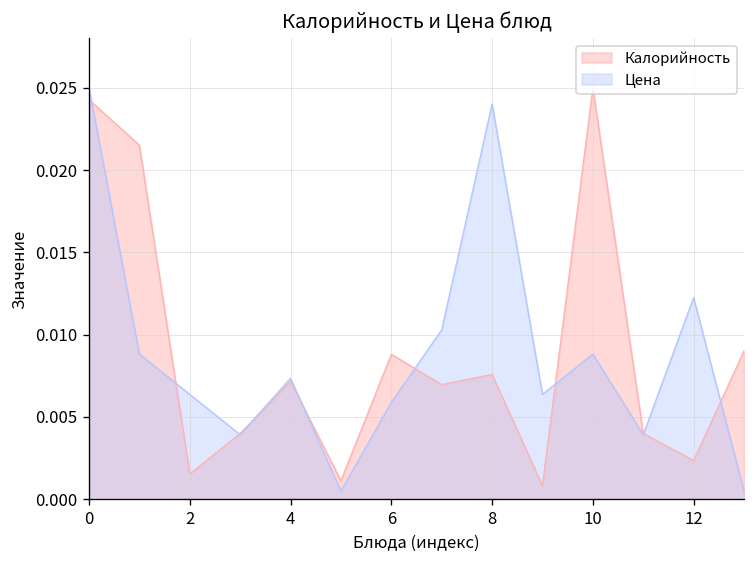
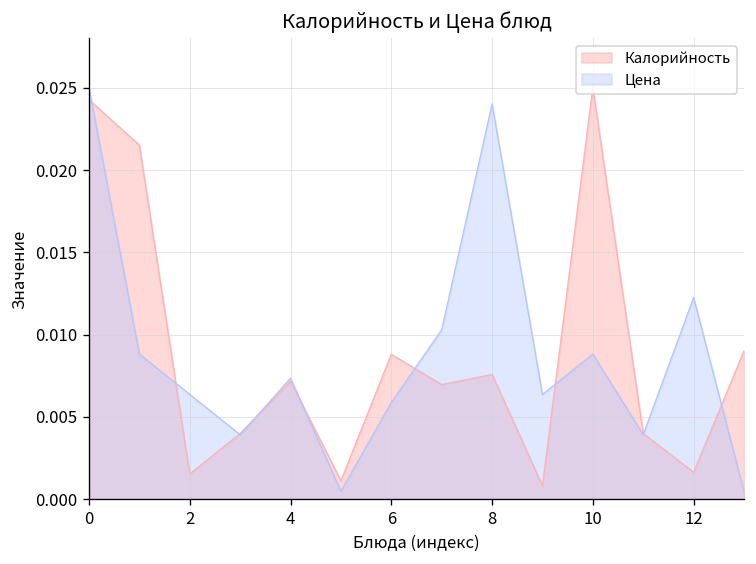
Калорийность, 12: 0.0024 -> 0.0016
